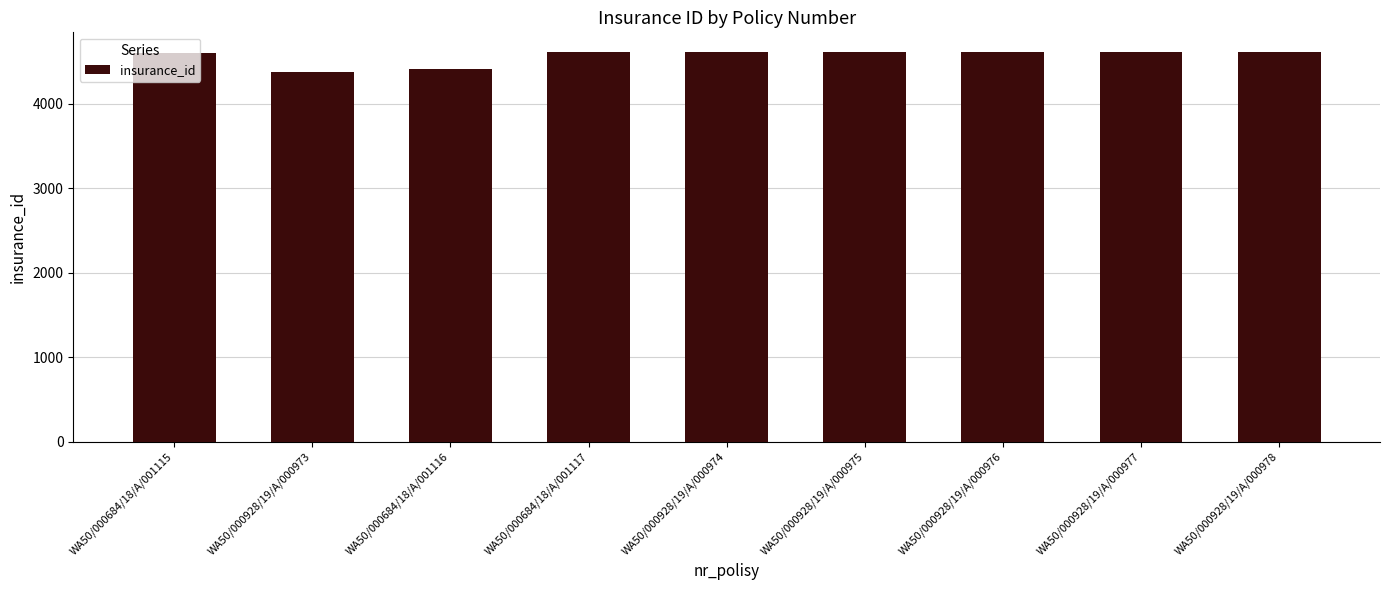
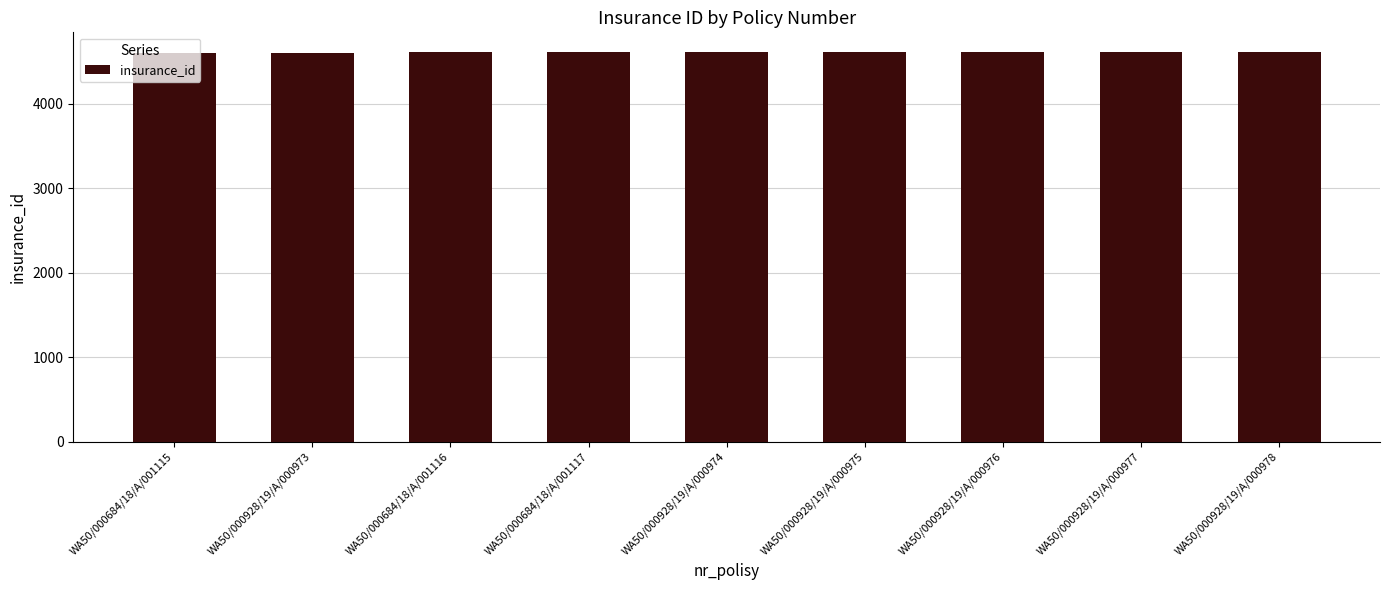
WA50/000928/19/A/000973: 4400 -> 4600
WA50/000684/18/A/001116: 4400 -> 4600
